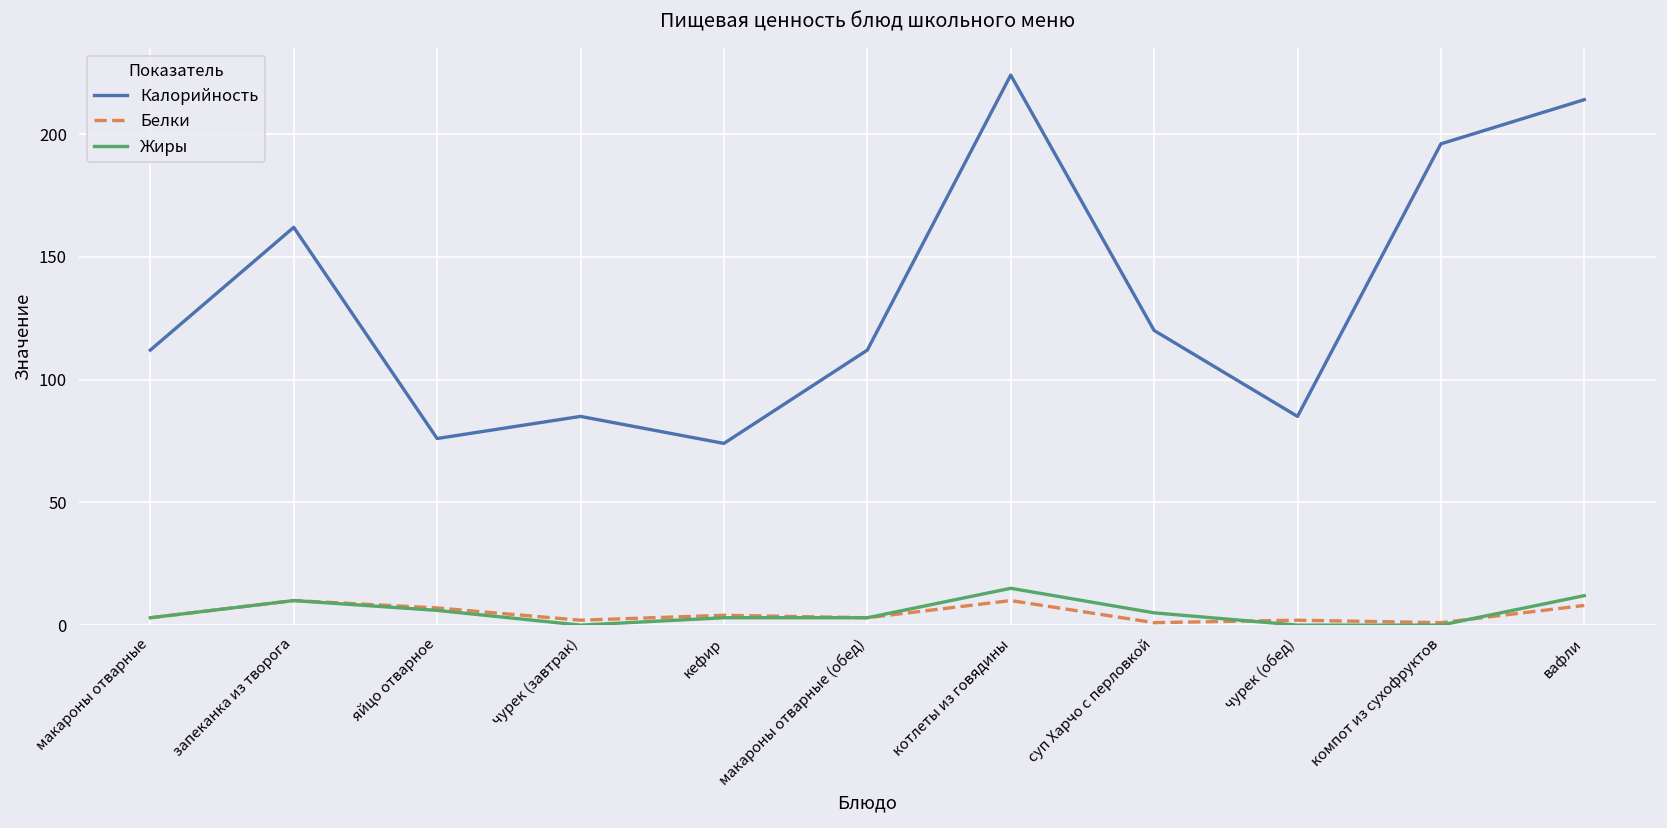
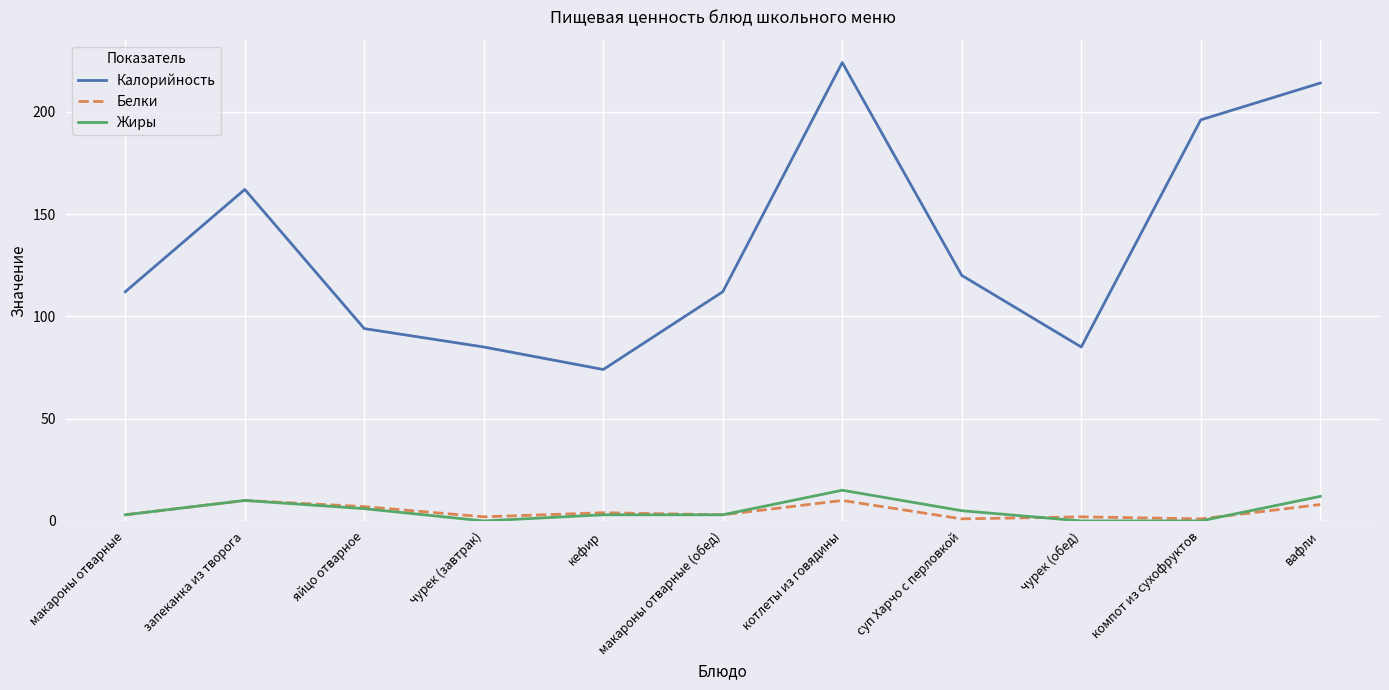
Калорийность, яйцо отварное: 76 -> 94
